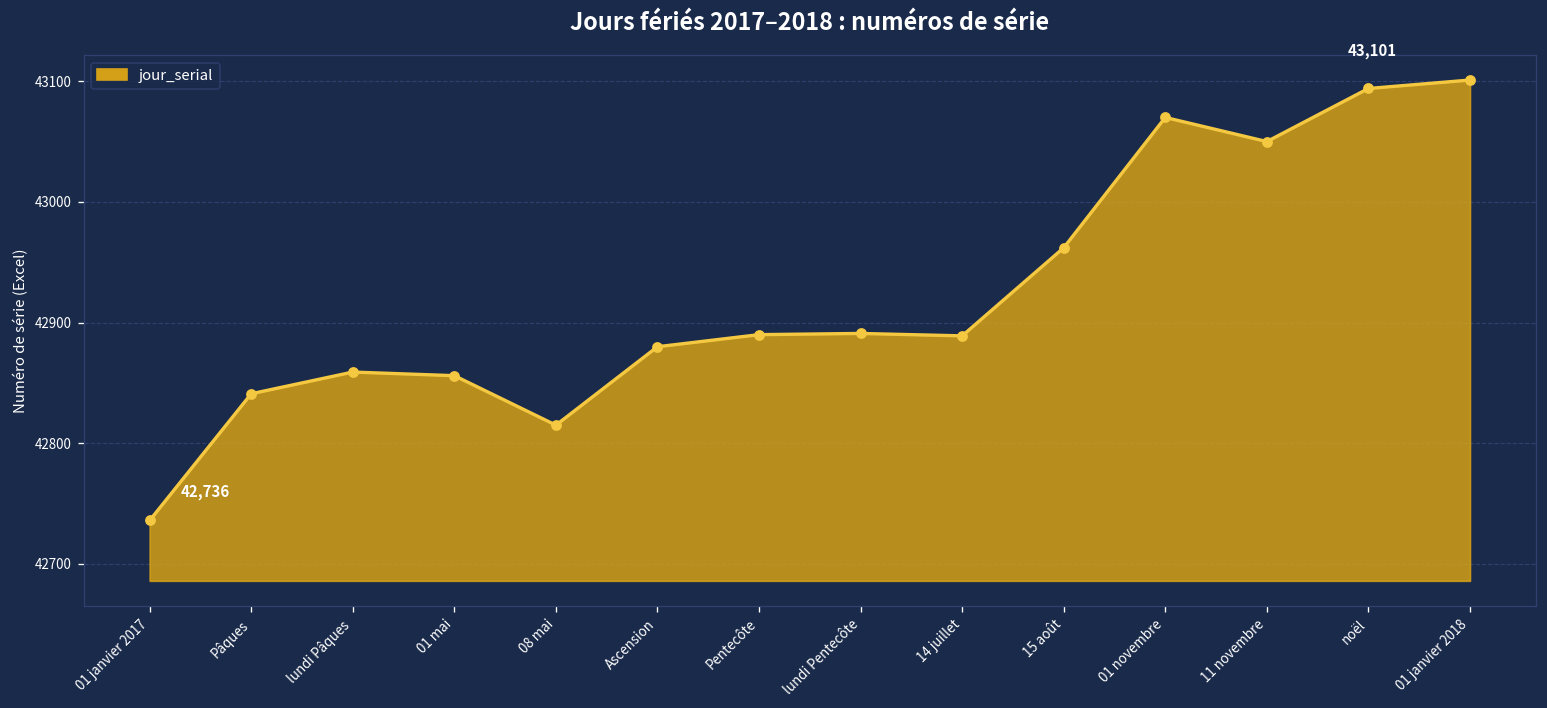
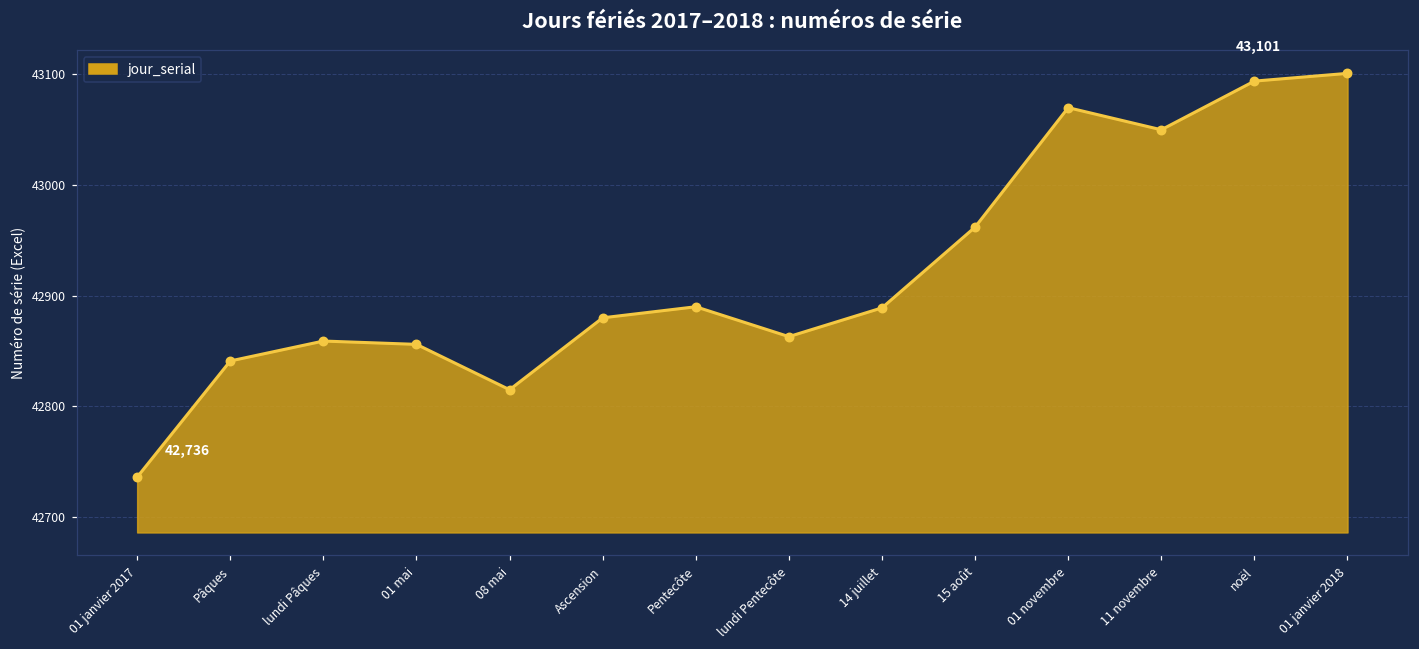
lundi Pentecôte: 42891 -> 42863
